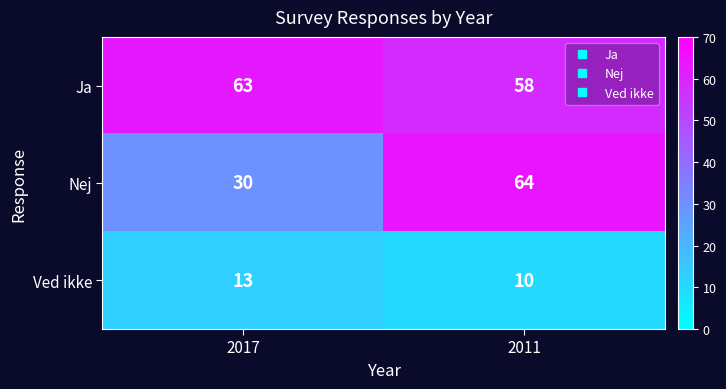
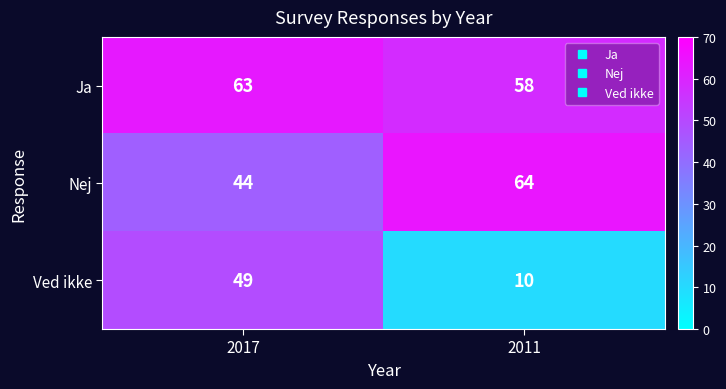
Nej, 2017: 30 -> 44
Ved ikke, 2017: 13 -> 49
